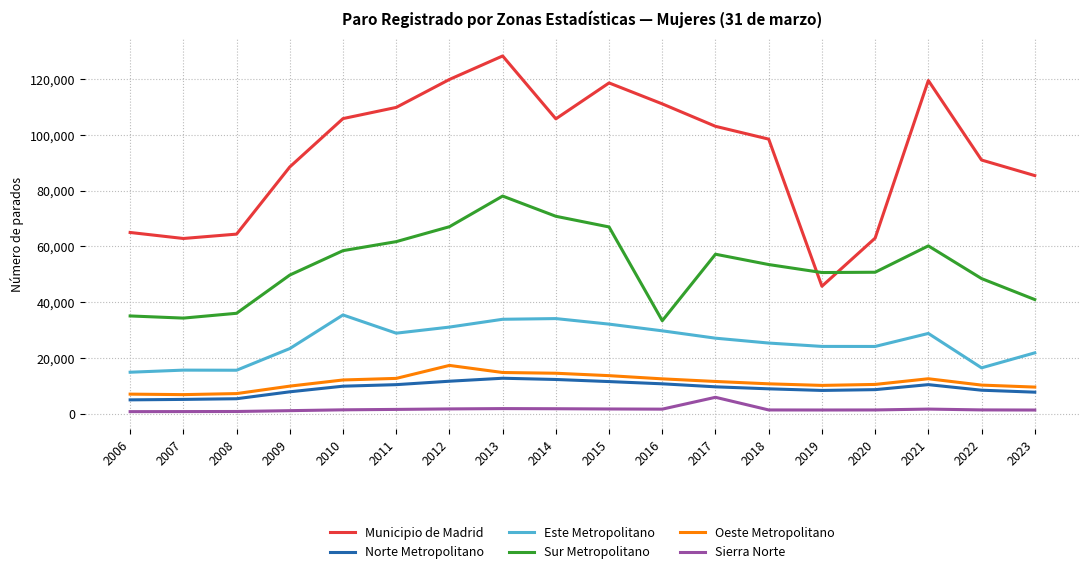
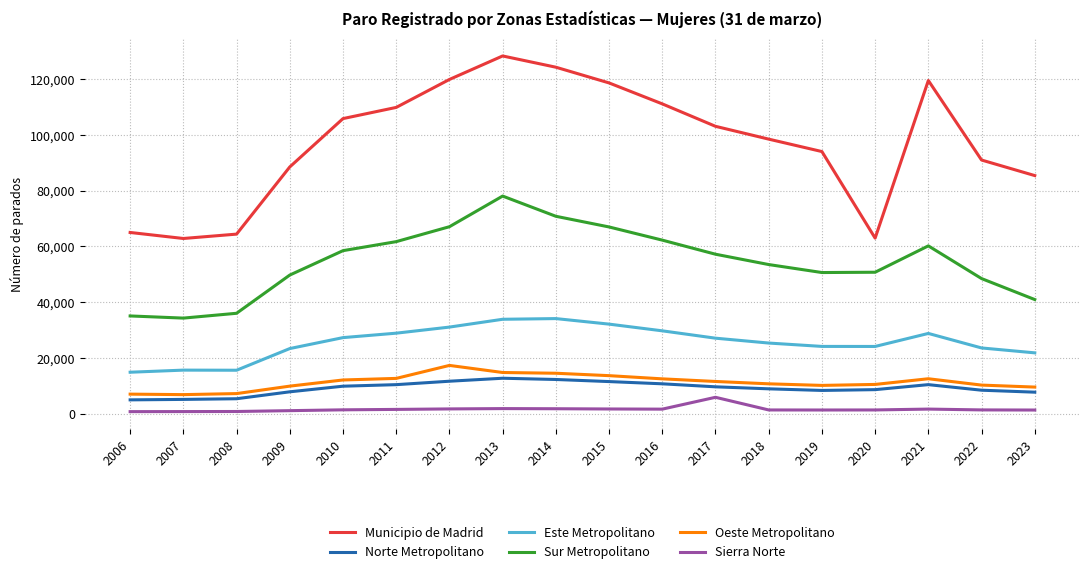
Este Metropolitano, 2010: 35,000 -> 27,000
Municipio de Madrid, 2014: 106,000 -> 124,000
Sur Metropolitano, 2016: 33,000 -> 62,000
Municipio de Madrid, 2019: 46,000 -> 94,000
Este Metropolitano, 2022: 16,000 -> 24,000
